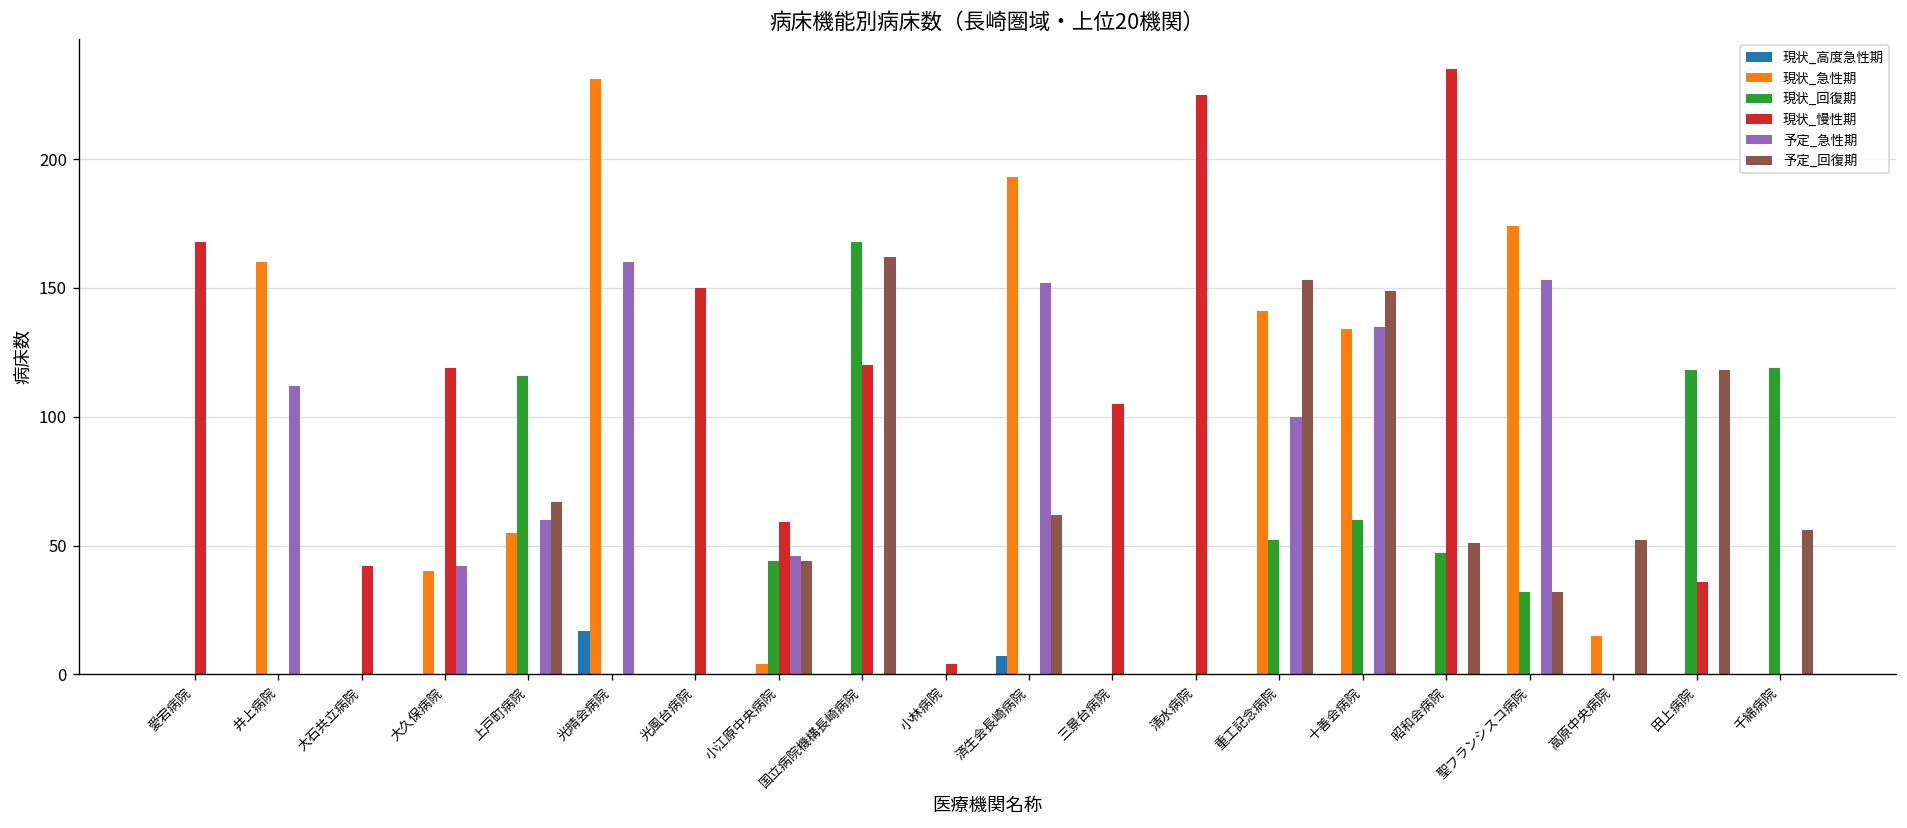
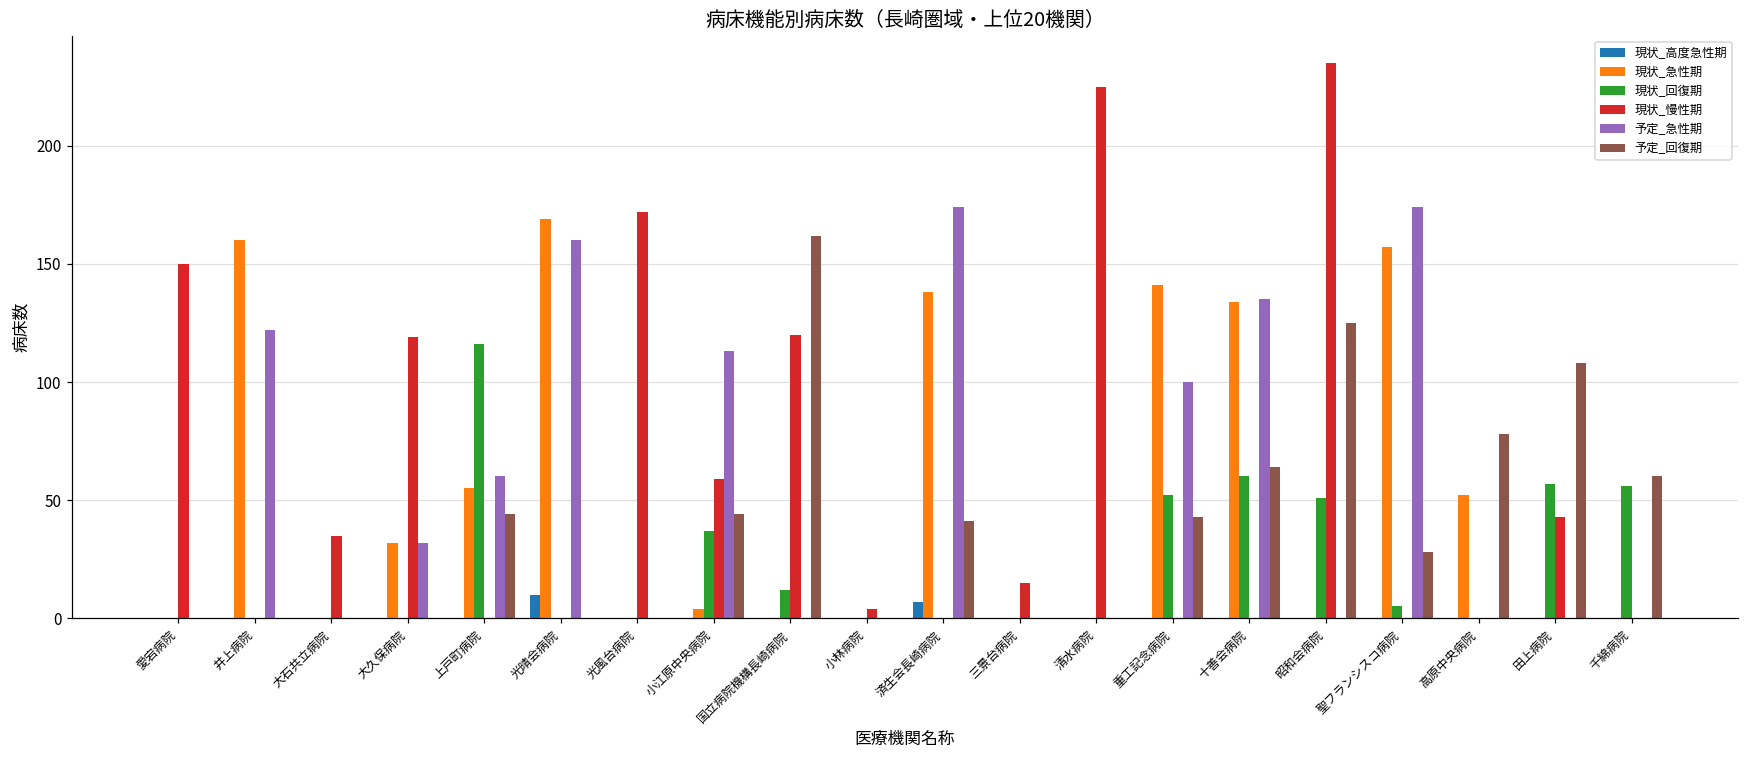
現状_慢性期, 愛宕病院: 168 -> 150
予定_急性期, 井上病院: 112 -> 122
現状_慢性期, 大石共立病院: 42 -> 35
現状_急性期, 大久保病院: 40 -> 32
予定_急性期, 大久保病院: 42 -> 32
予定_回復期, 上戸町病院: 67 -> 44
現状_高度急性期, 光晴会病院: 17 -> 10
現状_急性期, 光晴会病院: 231 -> 169
現状_慢性期, 光風台病院: 150 -> 172
現状_回復期, 小江原中央病院: 44 -> 37
予定_急性期, 小江原中央病院: 46 -> 113
現状_回復期, 国立病院機構長崎病院: 168 -> 12
現状_急性期, 済生会長崎病院: 193 -> 138
予定_急性期, 済生会長崎病院: 152 -> 174
予定_回復期, 済生会長崎病院: 62 -> 41
現状_慢性期, 三景台病院: 105 -> 15
予定_回復期, 重工記念病院: 153 -> 43
予定_回復期, 十善会病院: 149 -> 64
現状_回復期, 昭和会病院: 47 -> 51
予定_回復期, 昭和会病院: 51 -> 125
現状_急性期, 聖フランシスコ病院: 174 -> 157
現状_回復期, 聖フランシスコ病院: 32 -> 5
予定_急性期, 聖フランシスコ病院: 153 -> 174
予定_回復期, 聖フランシスコ病院: 32 -> 28
現状_急性期, 高原中央病院: 15 -> 52
予定_回復期, 高原中央病院: 52 -> 78
現状_回復期, 田上病院: 118 -> 57
現状_慢性期, 田上病院: 36 -> 43
予定_回復期, 田上病院: 118 -> 108
現状_回復期, 千綿病院: 119 -> 56
予定_回復期, 千綿病院: 56 -> 60
